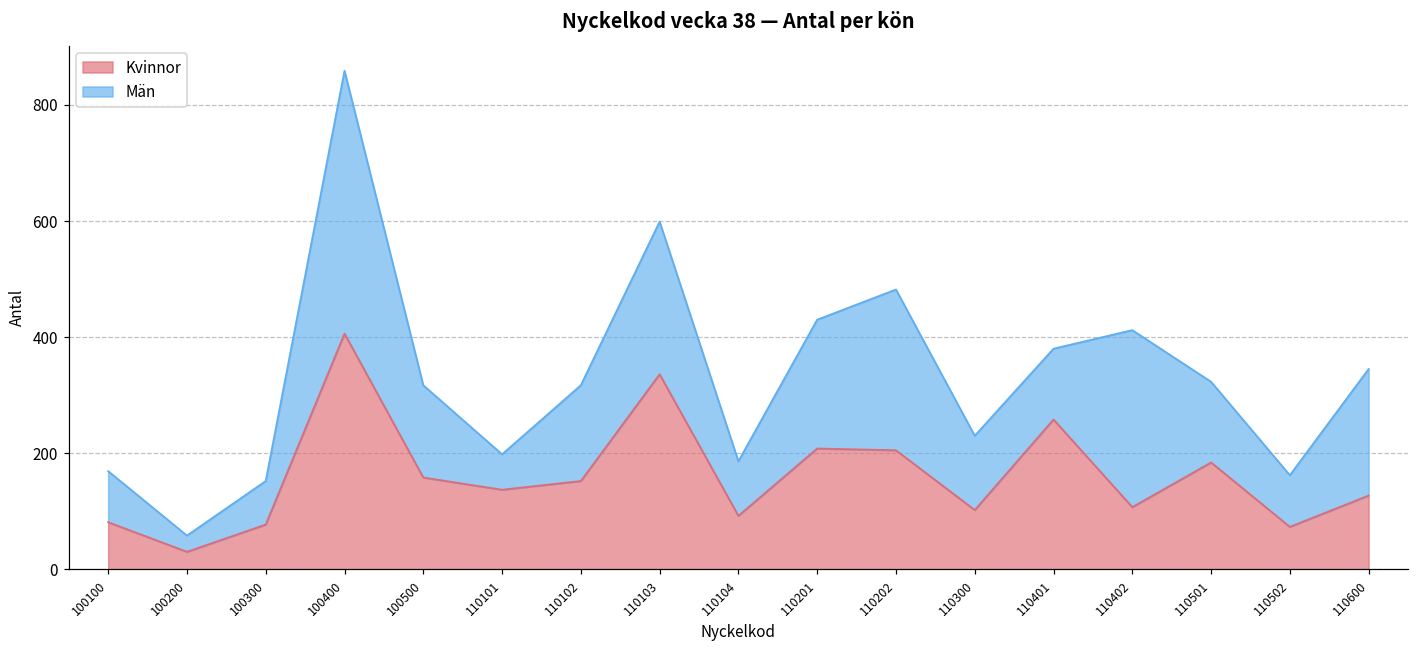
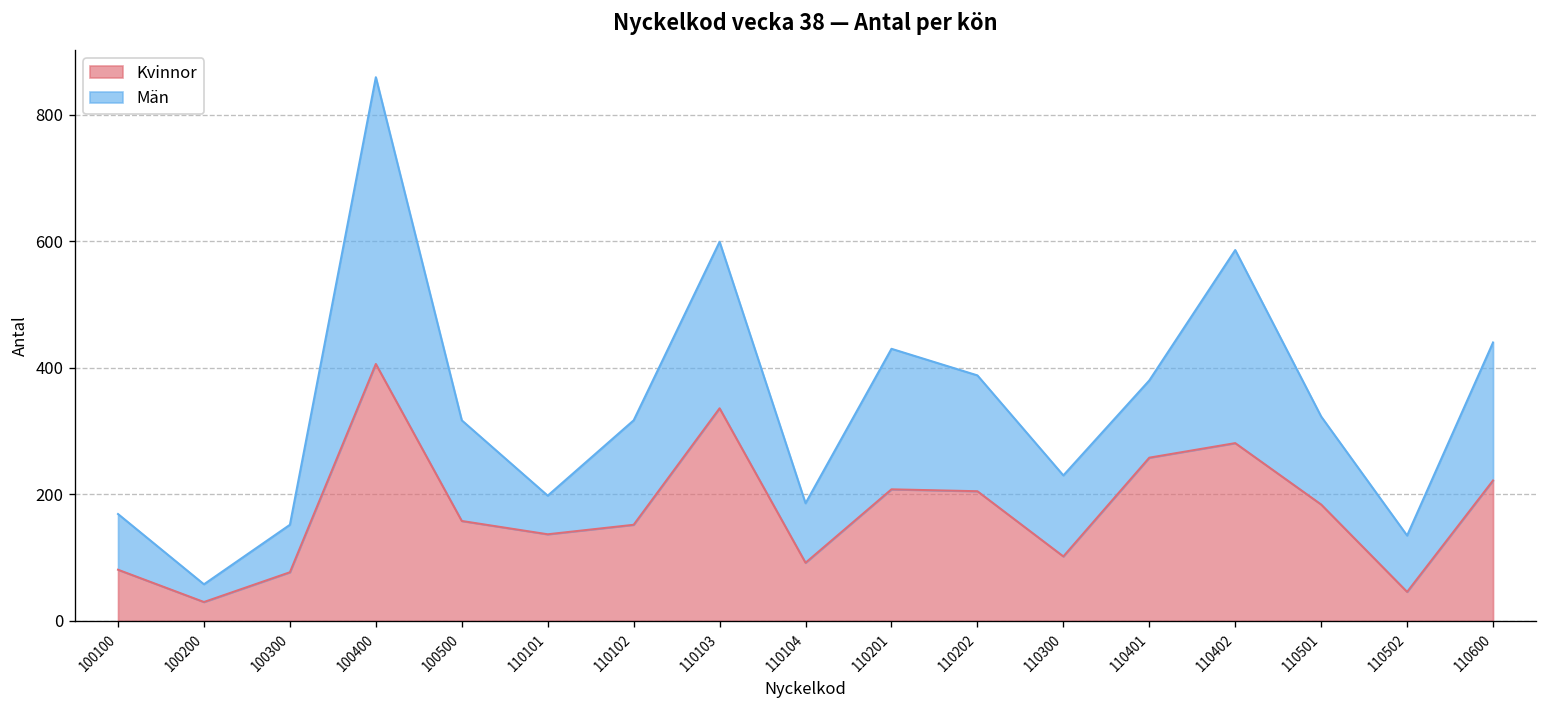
Män, 110202: 280 -> 180
Kvinnor, 110402: 110 -> 280
Kvinnor, 110502: 70 -> 50
Kvinnor, 110600: 130 -> 220
